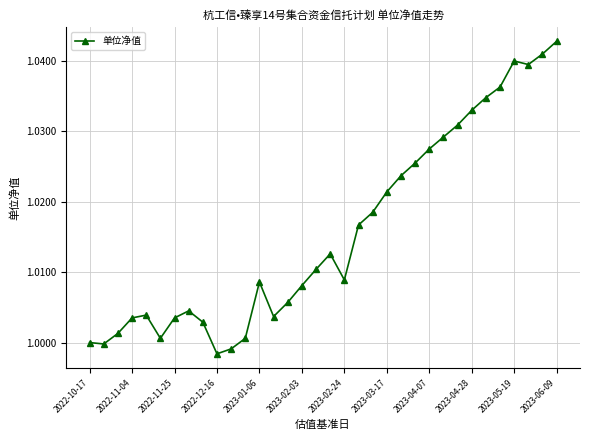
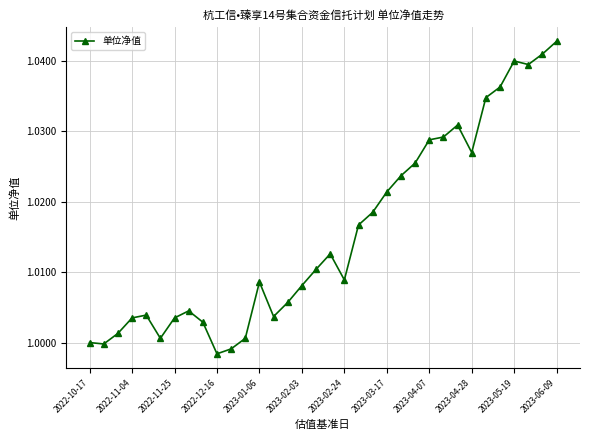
2023-04-07: 1.028 -> 1.029
2023-04-28: 1.033 -> 1.027
